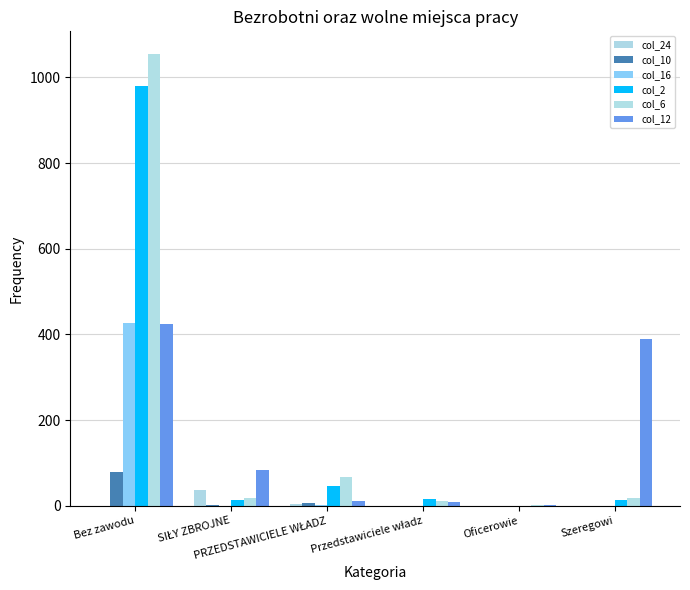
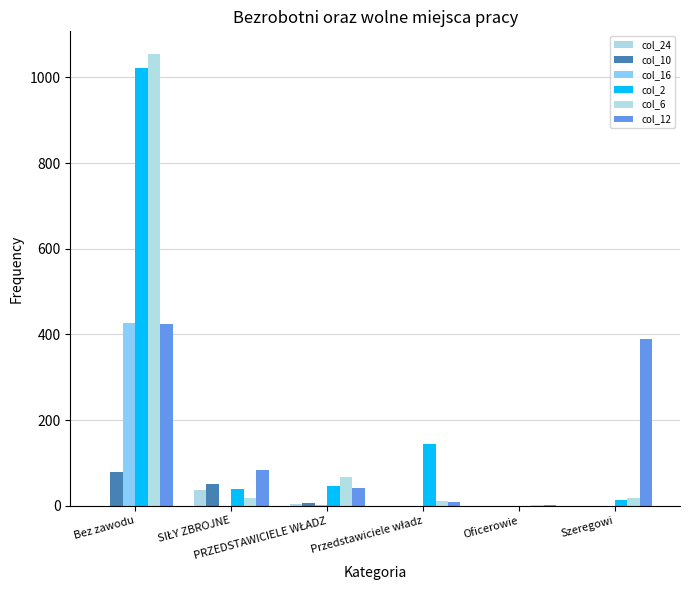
col_2, Bez zawodu: 980 -> 1020
col_10, SIŁY ZBROJNE: 0 -> 50
col_2, SIŁY ZBROJNE: 10 -> 40
col_12, PRZEDSTAWICIELE WŁADZ: 10 -> 40
col_2, Przedstawiciele władz: 20 -> 150
